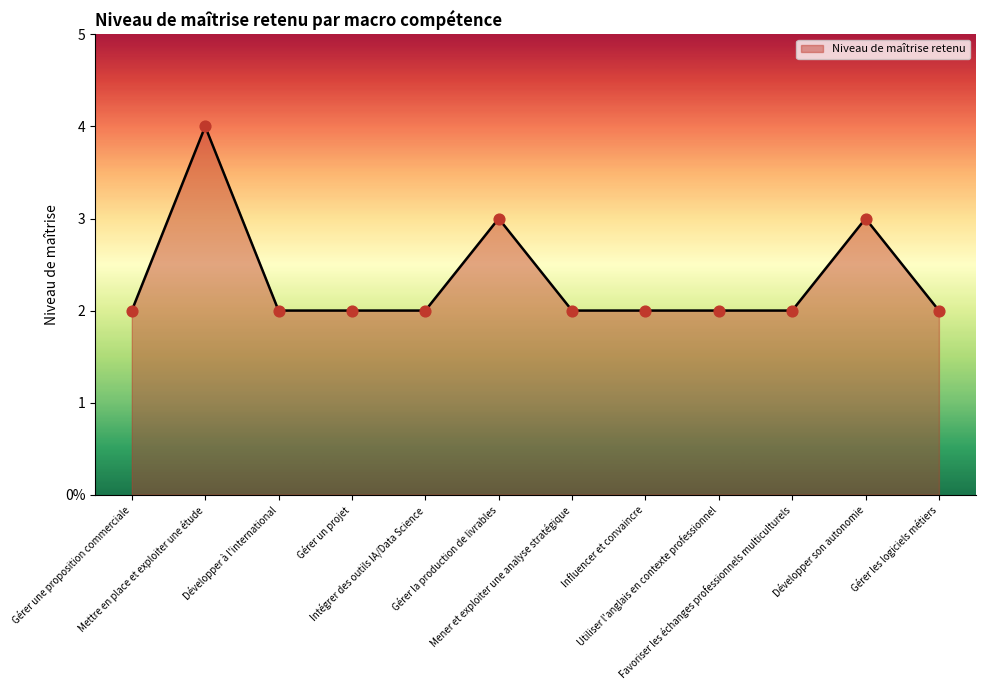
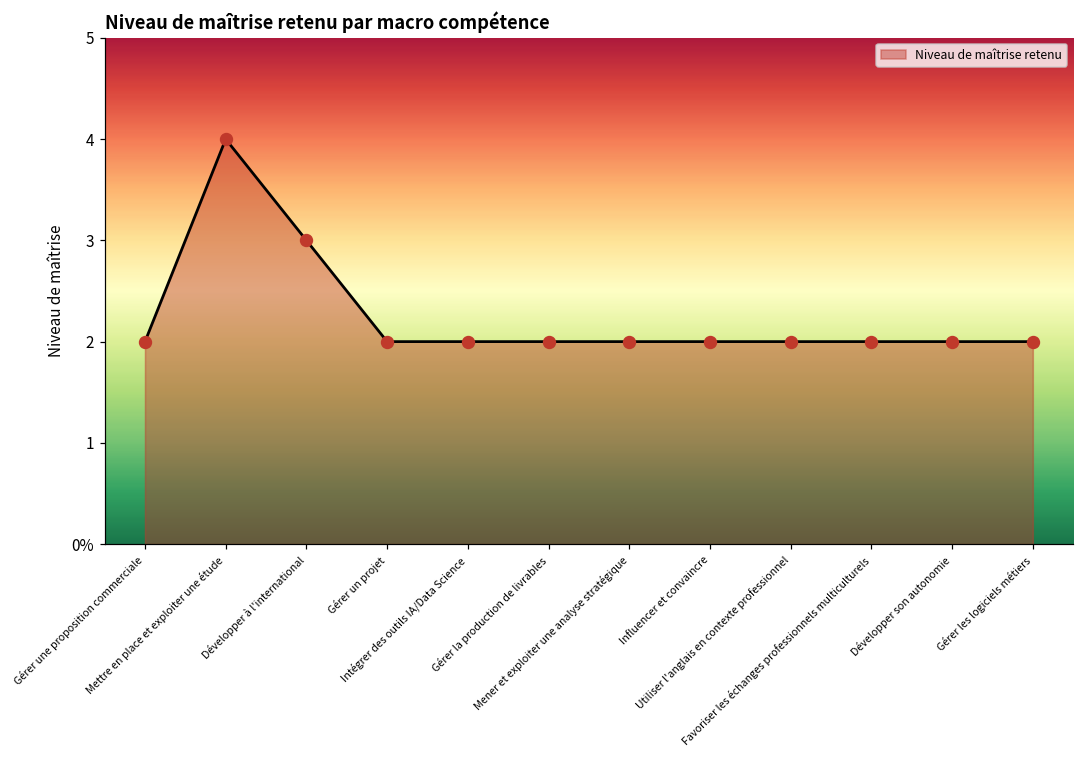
Développer à l'international: 2 -> 3
Gérer la production de livrables: 3 -> 2
Développer son autonomie: 3 -> 2
